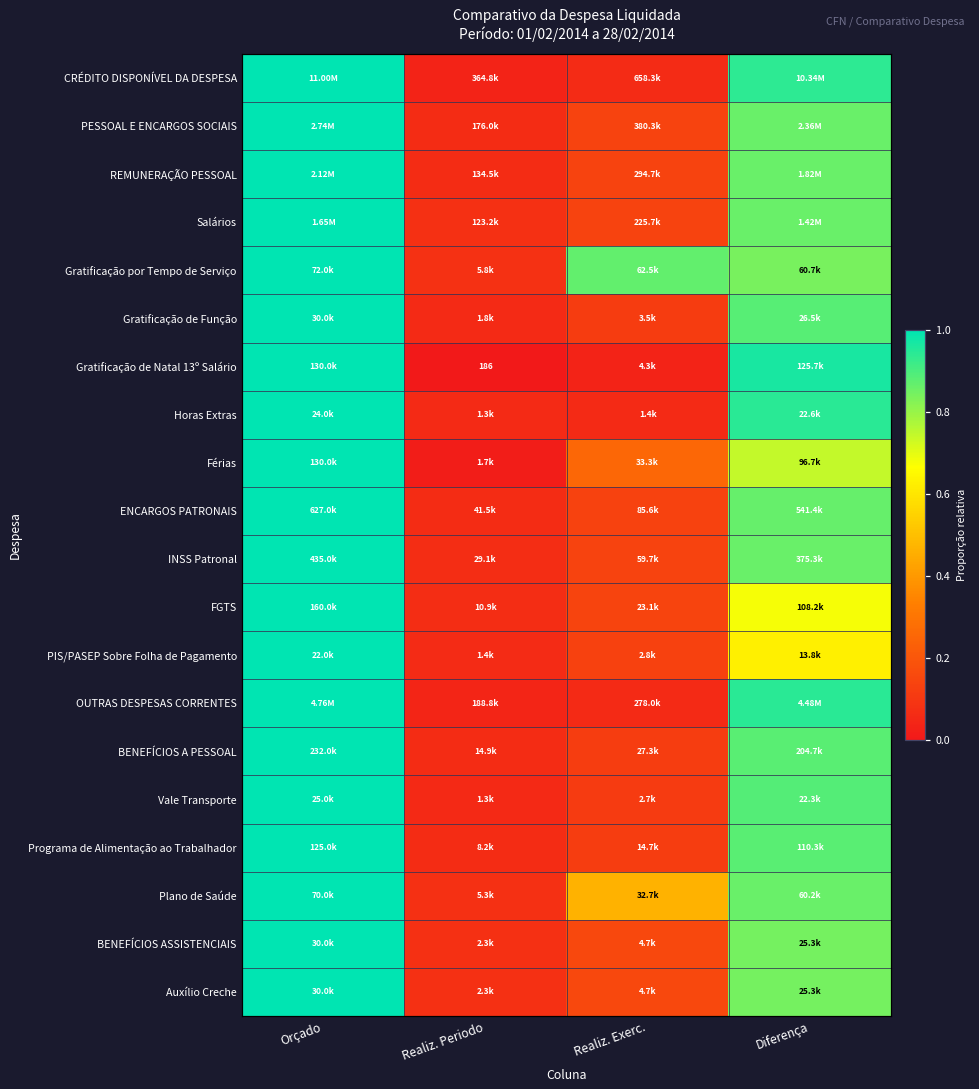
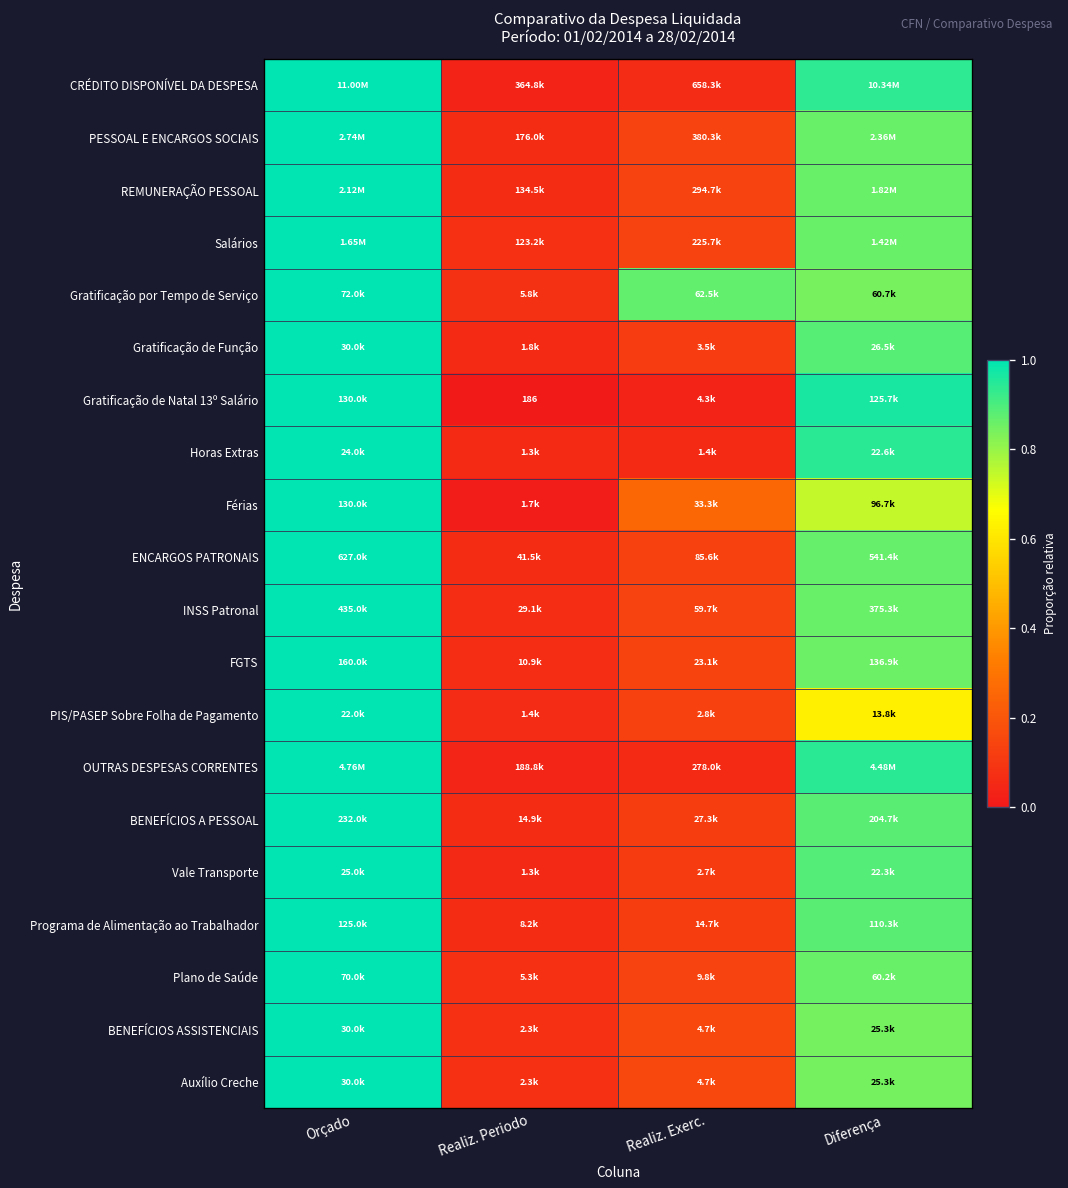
FGTS, Diferença: 108.2k -> 136.9k
Plano de Saúde, Realiz. Exerc.: 32.7k -> 9.8k
